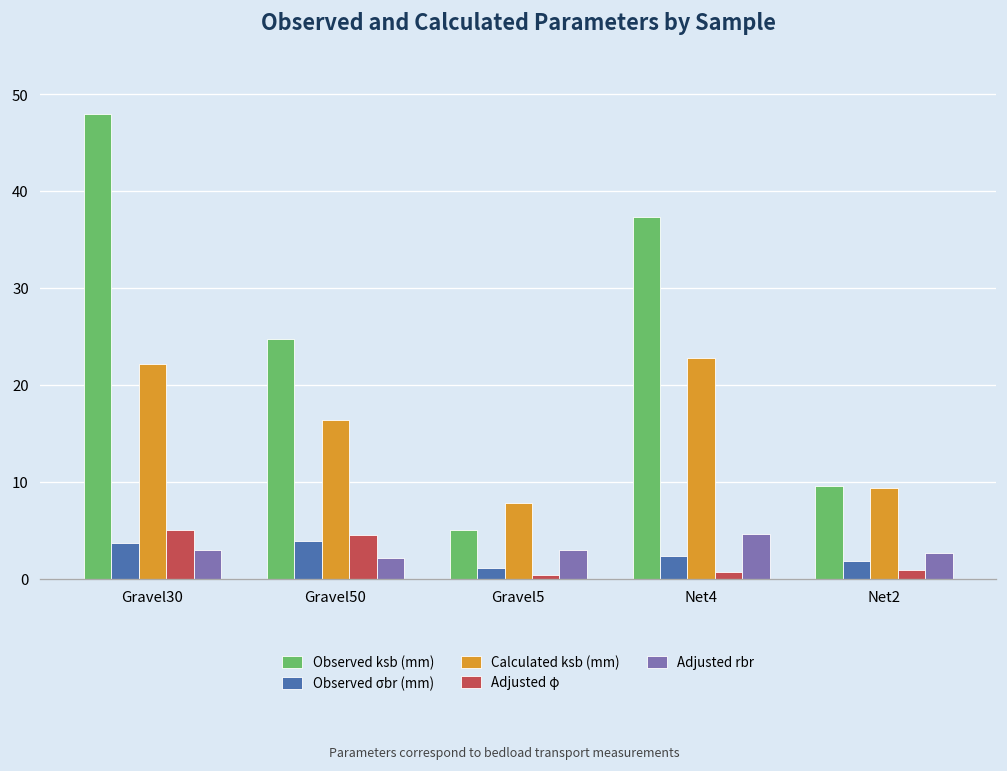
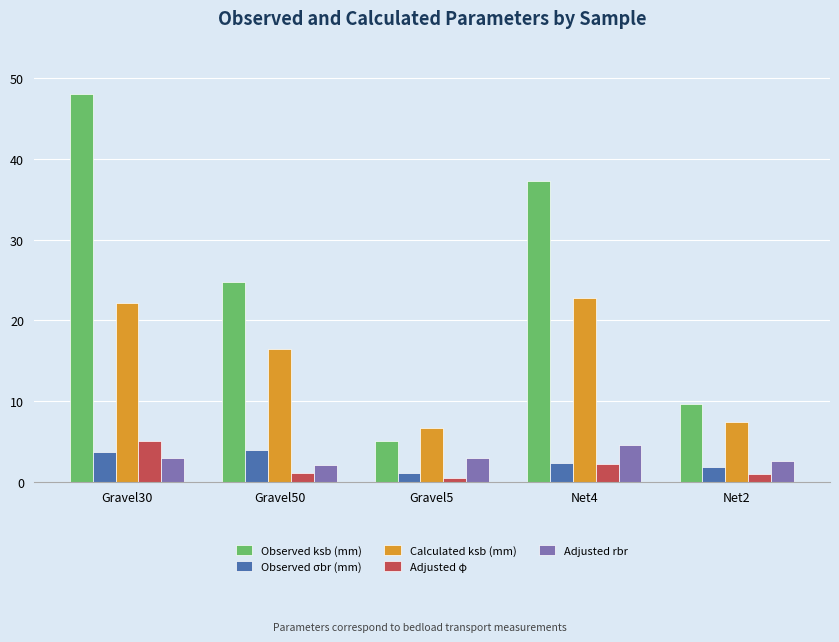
Adjusted φ, Gravel50: 5 -> 1
Calculated ksb (mm), Gravel5: 8 -> 7
Adjusted φ, Net4: 1 -> 2
Calculated ksb (mm), Net2: 9 -> 7
